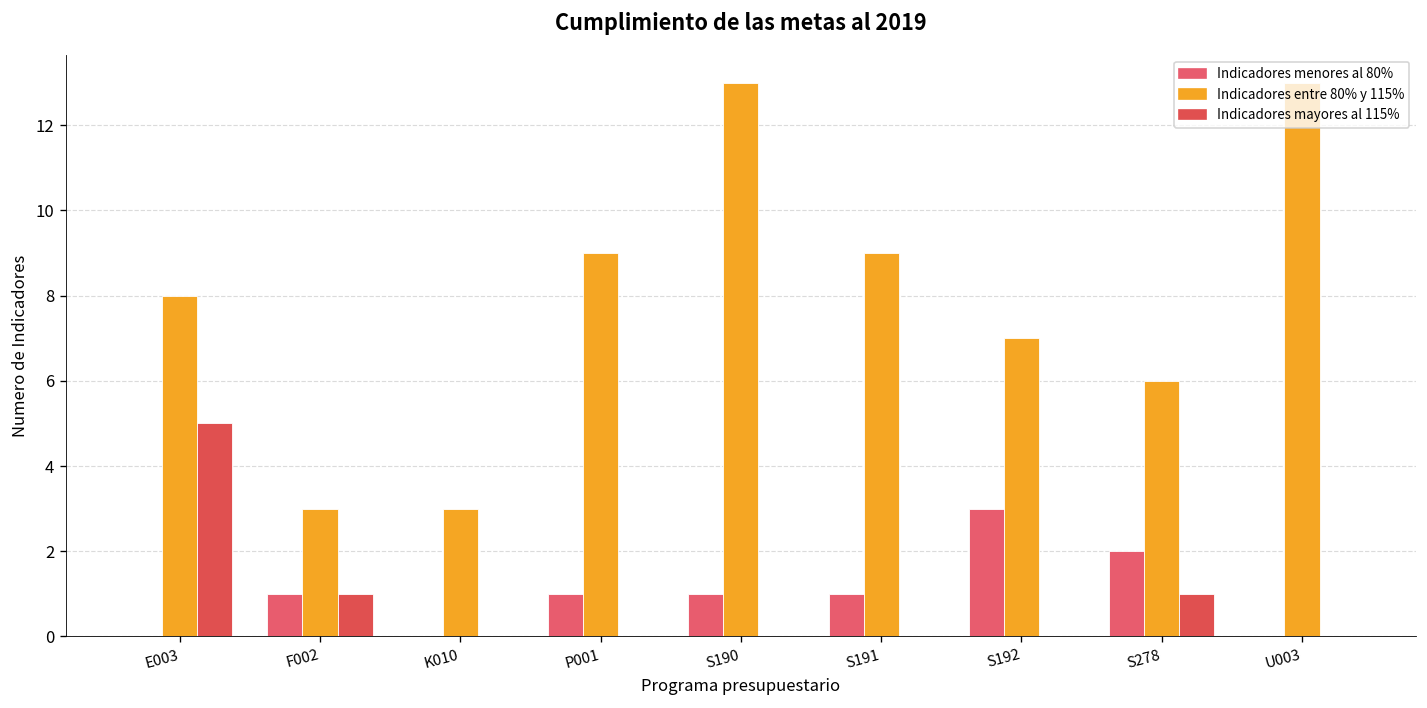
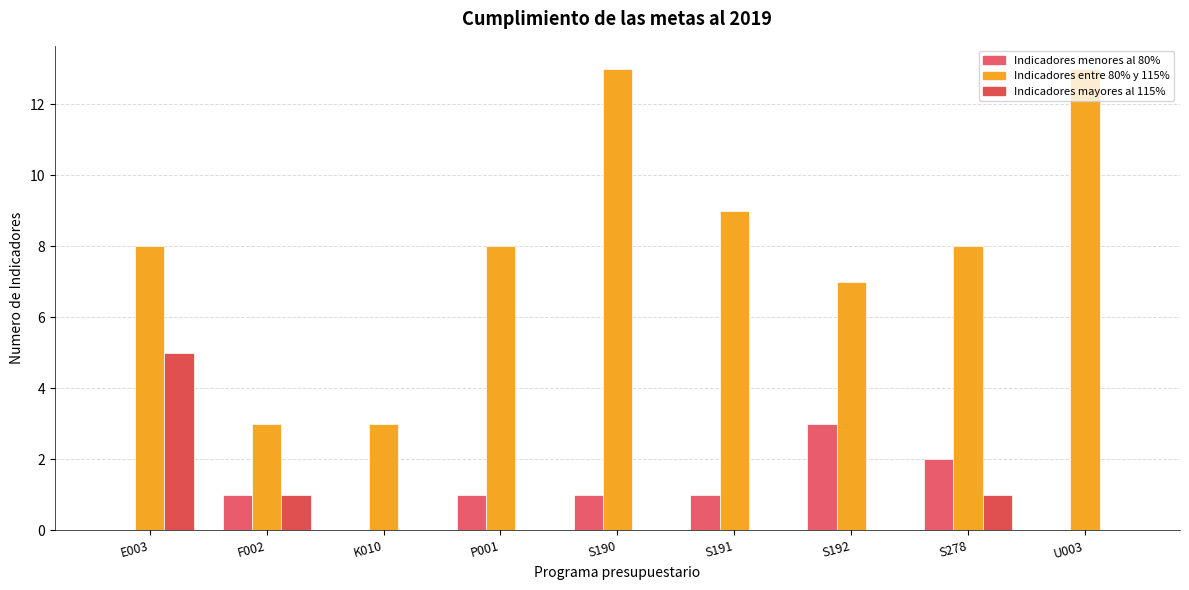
Indicadores entre 80% y 115%, P001: 9 -> 8
Indicadores entre 80% y 115%, S278: 6 -> 8
